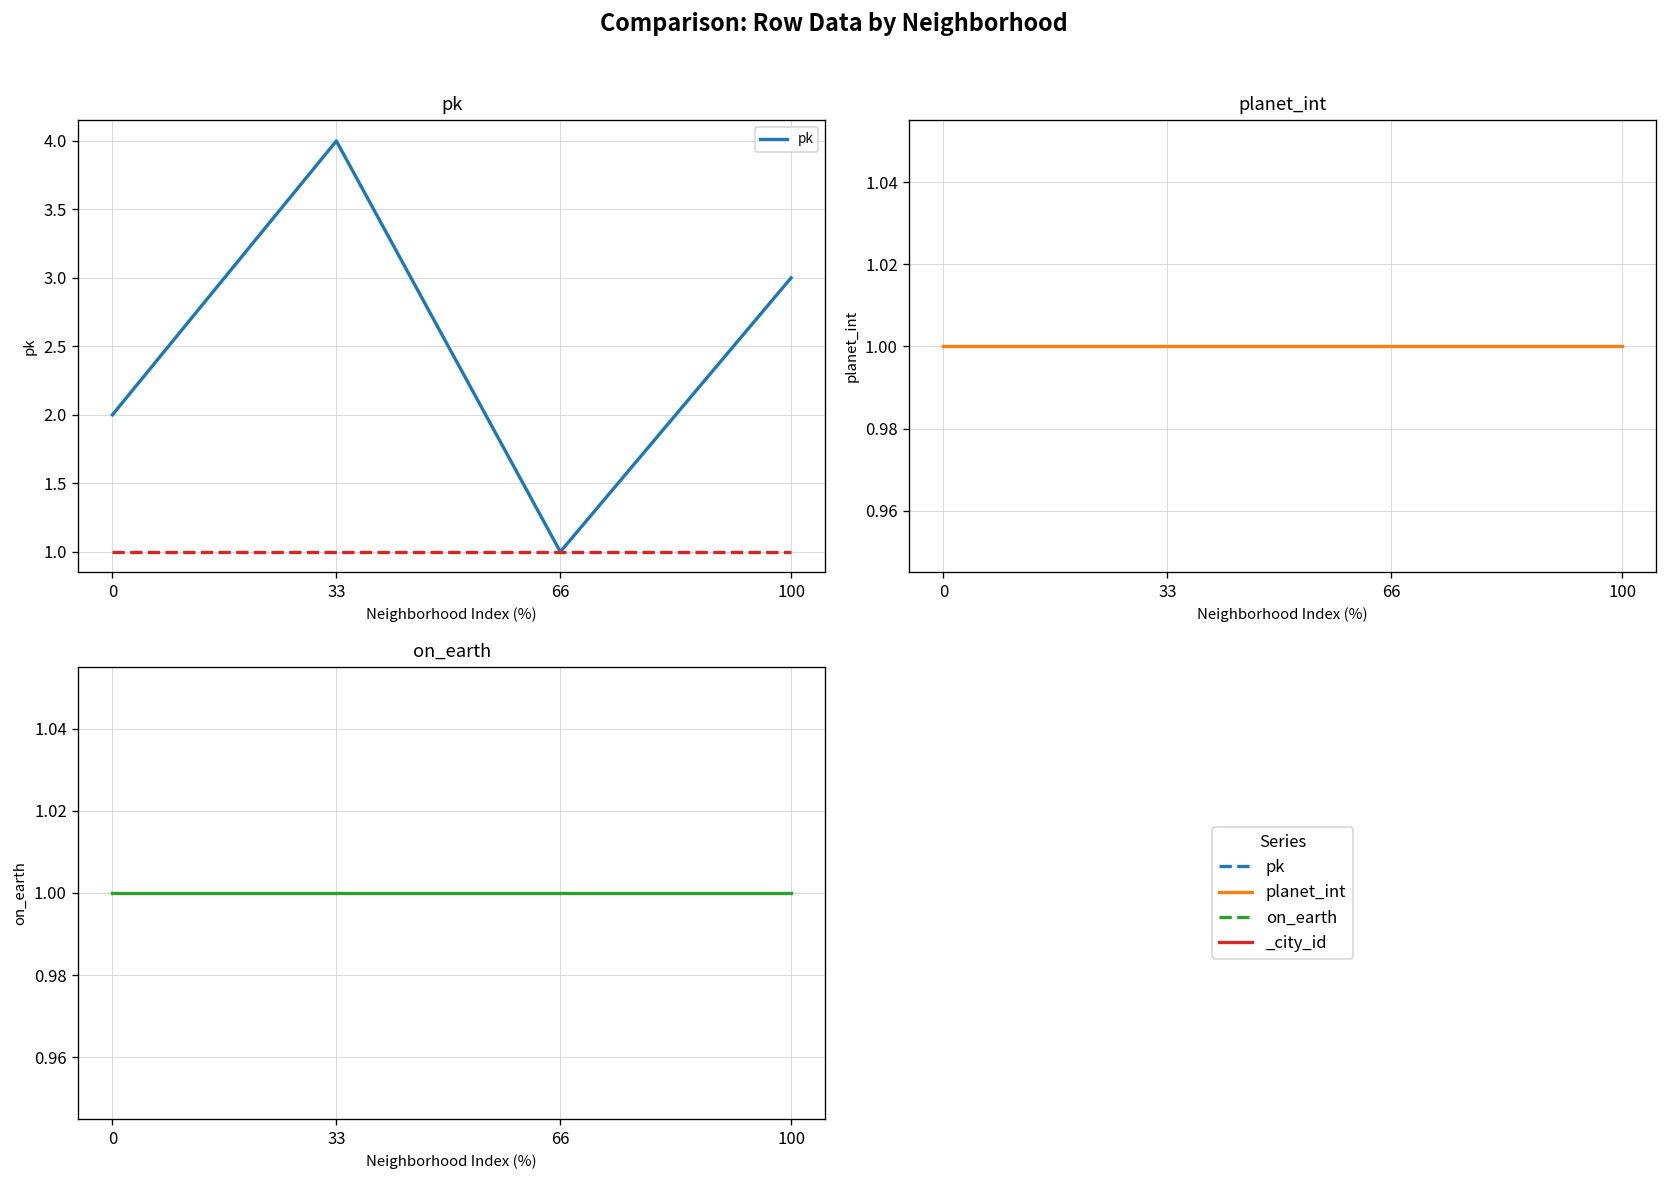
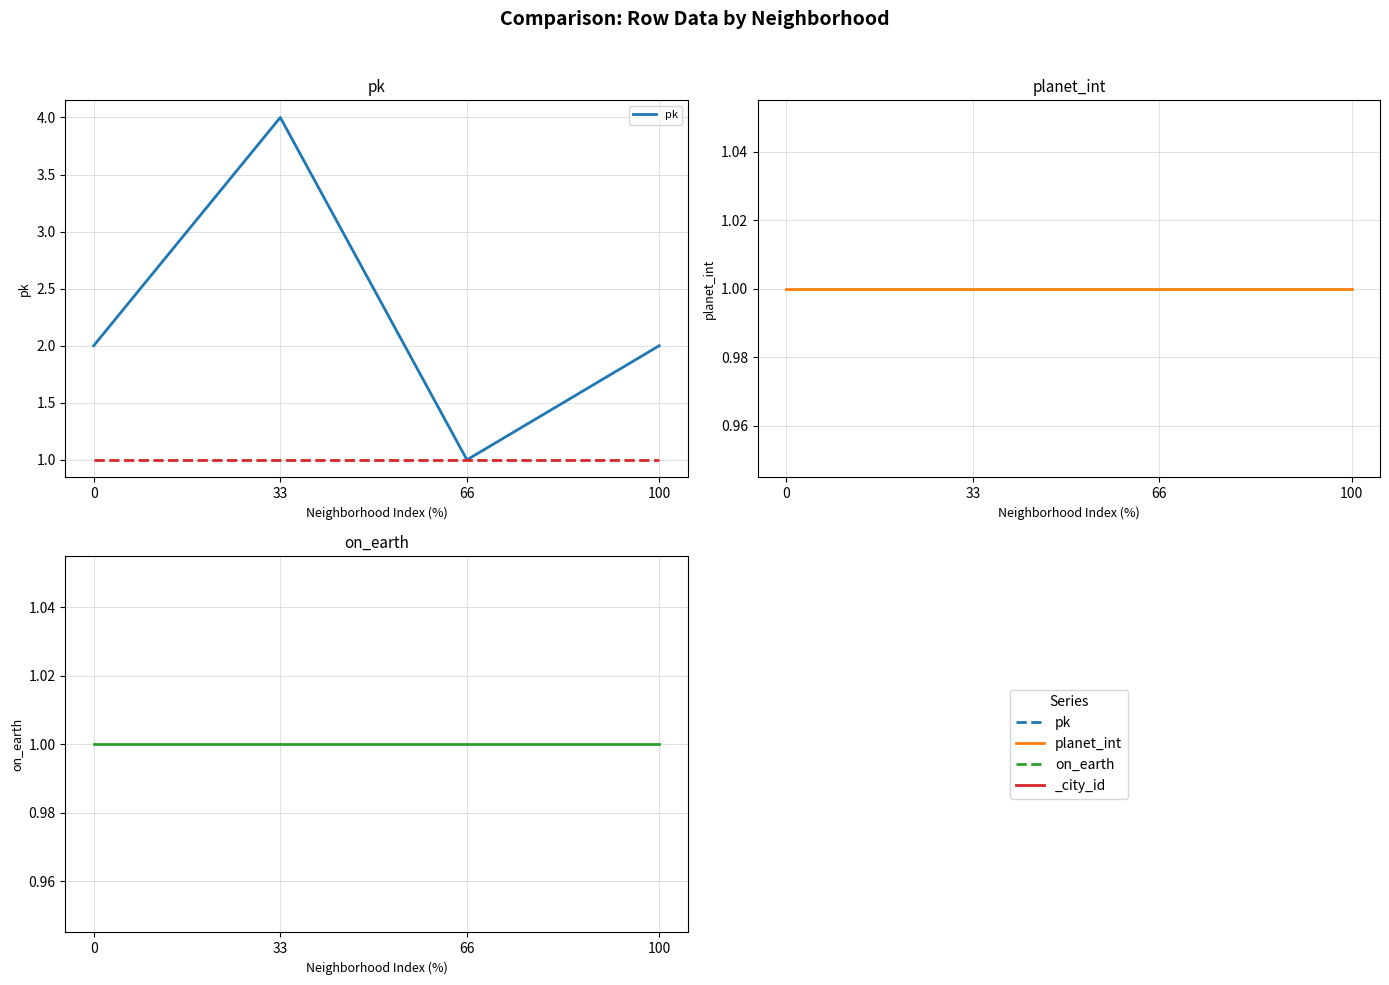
pk, pk, 100: 3 -> 2
